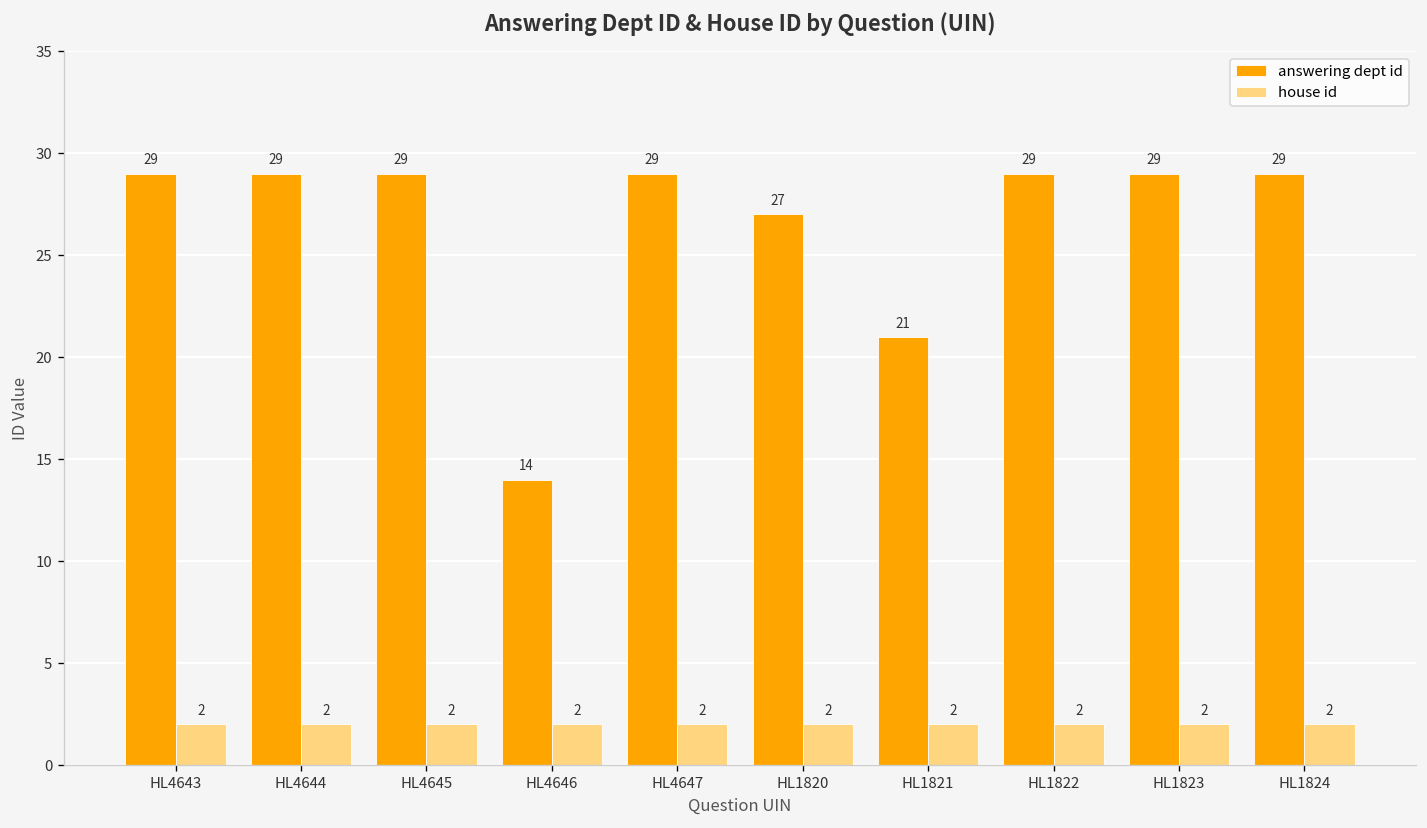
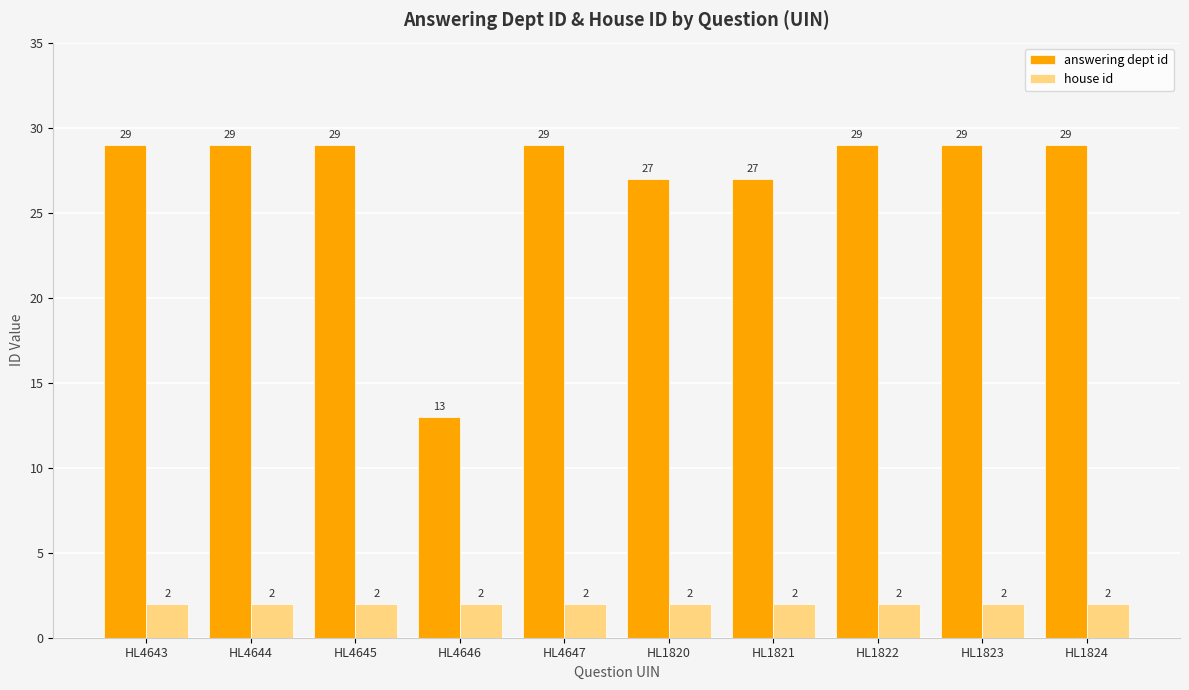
answering dept id, HL4646: 14 -> 13
answering dept id, HL1821: 21 -> 27
